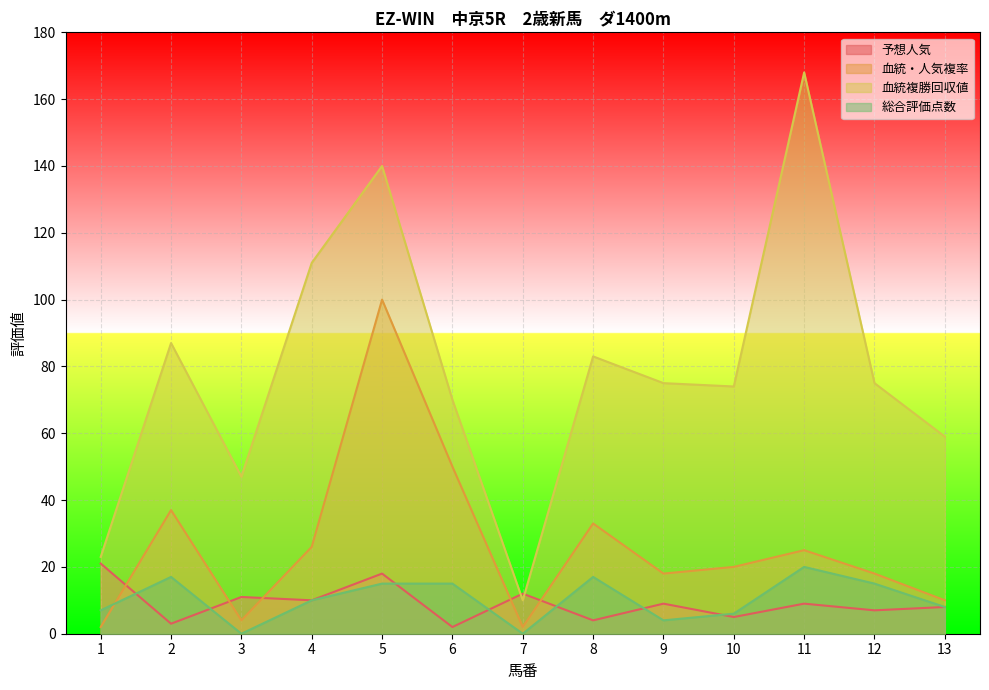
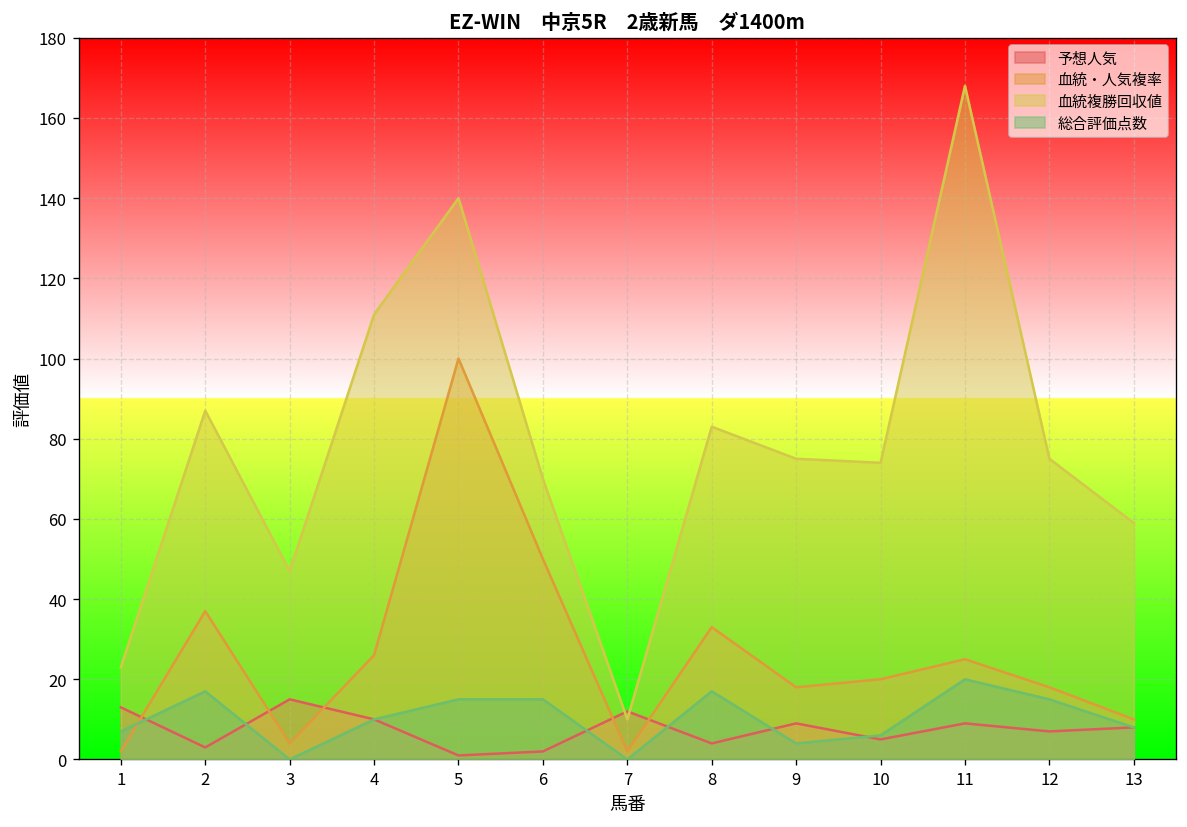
予想人気, 1: 21 -> 13
予想人気, 3: 11 -> 15
予想人気, 5: 18 -> 1
